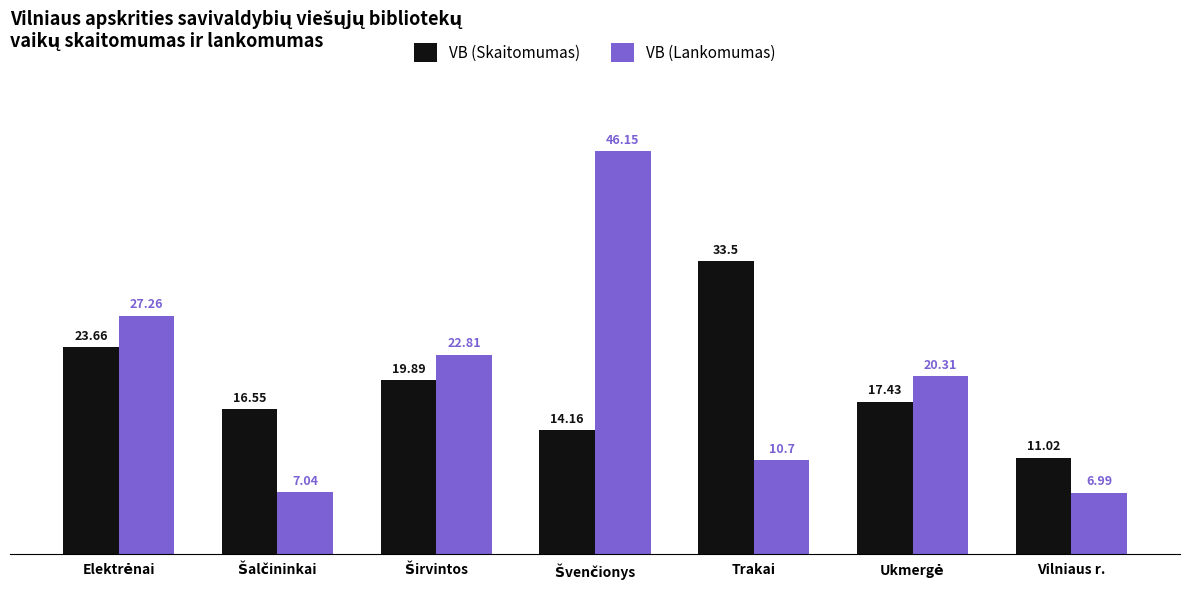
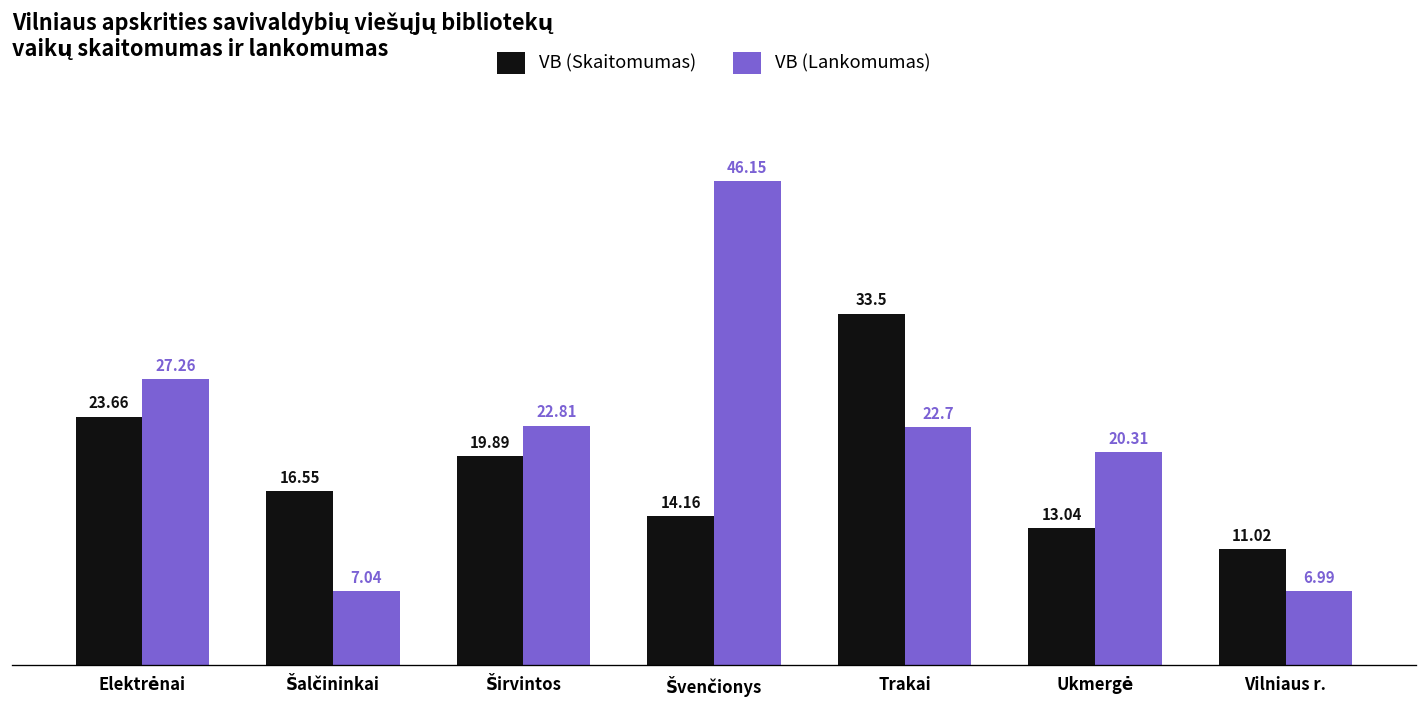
VB (Lankomumas), Trakai: 10.7 -> 22.7
VB (Skaitomumas), Ukmergė: 17.43 -> 13.04
